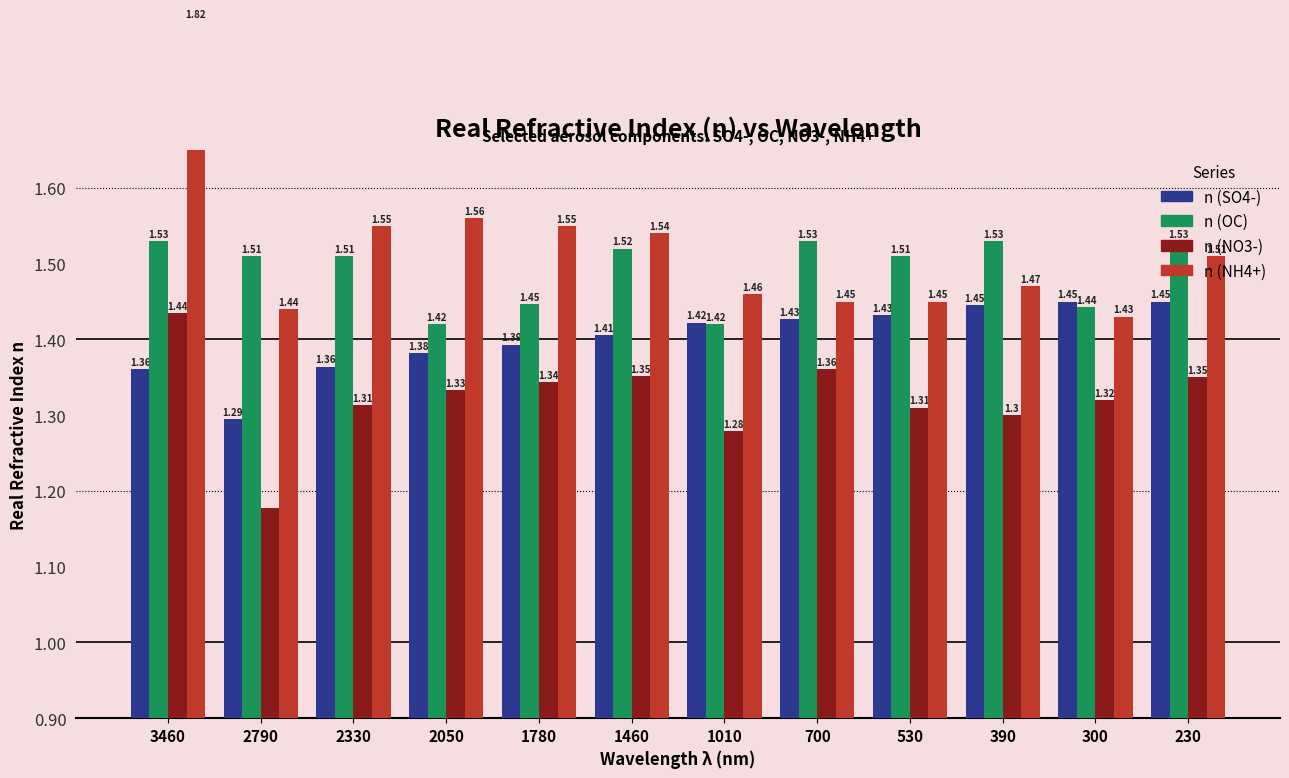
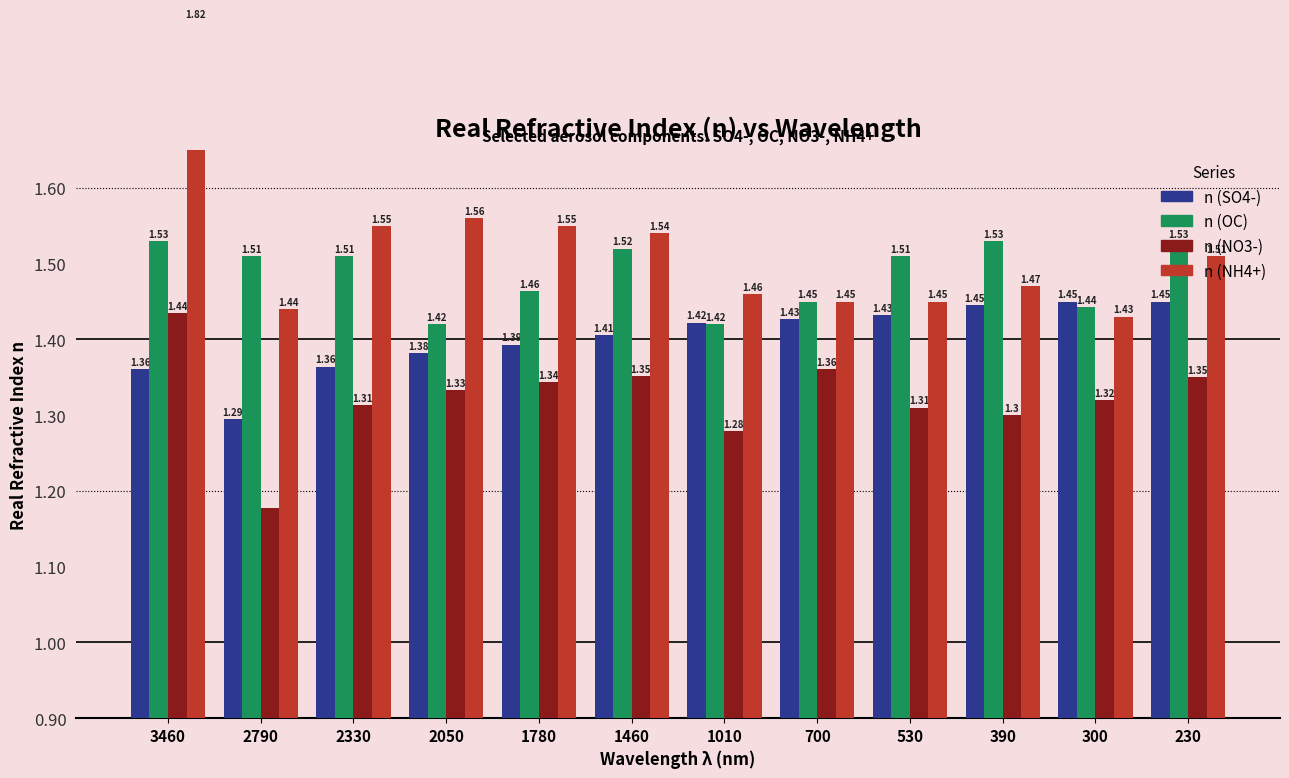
n (OC), 1780: 1.45 -> 1.46
n (OC), 700: 1.53 -> 1.45
